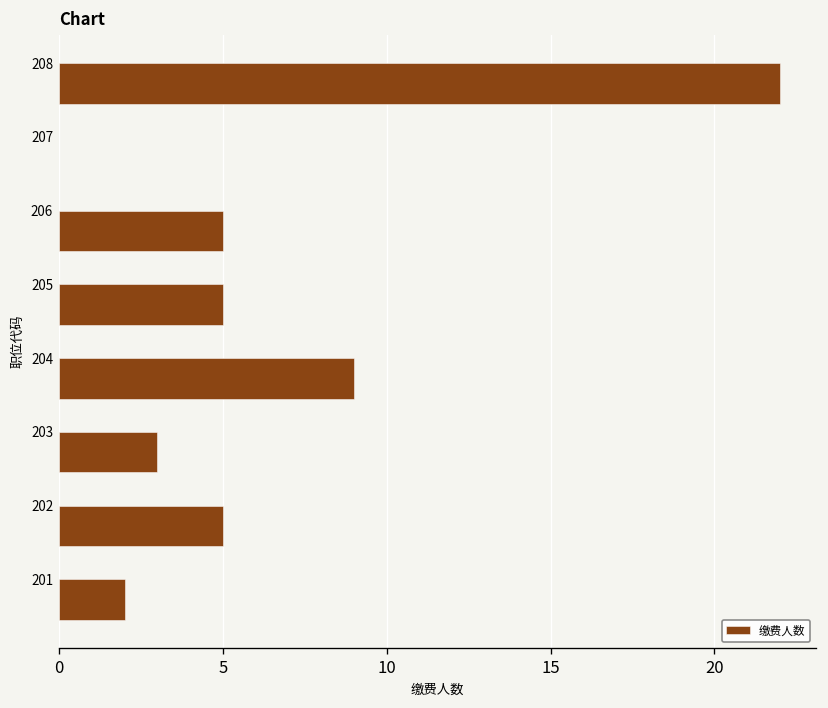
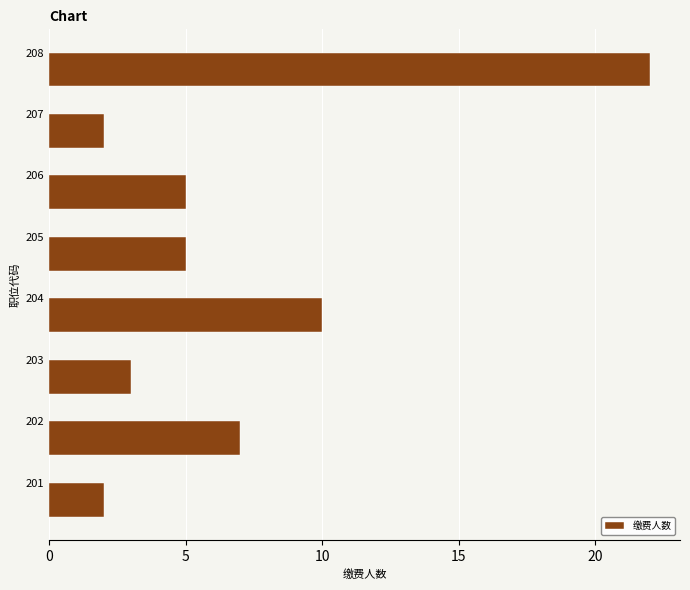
207: 0 -> 2
204: 9 -> 10
202: 5 -> 7
